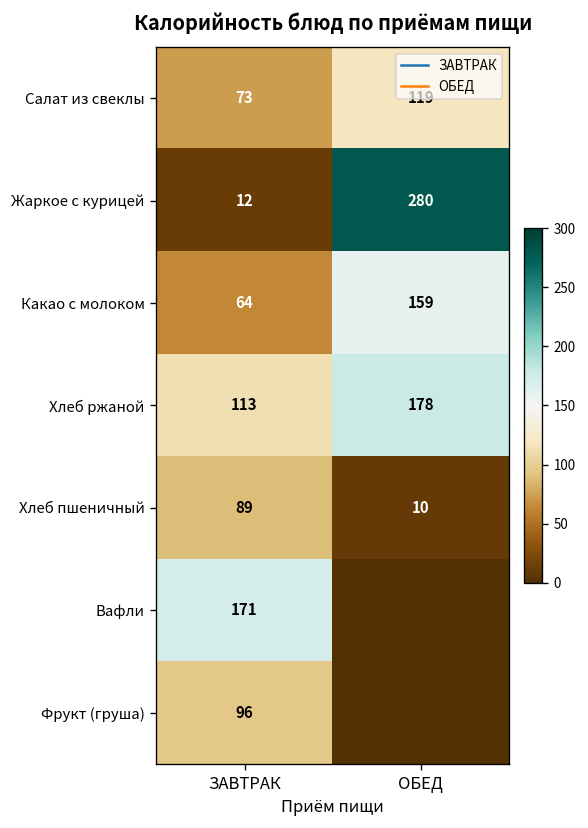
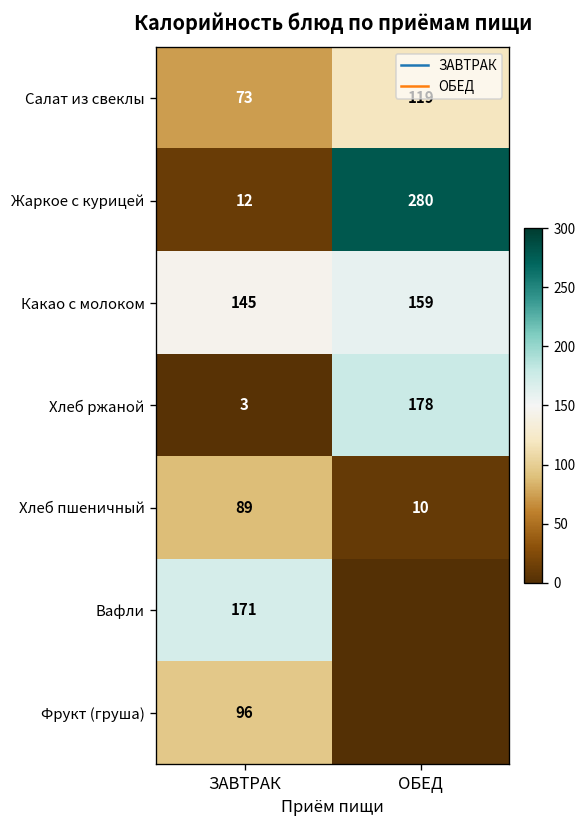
Какао с молоком, ЗАВТРАК: 64 -> 145
Хлеб ржаной, ЗАВТРАК: 113 -> 3
